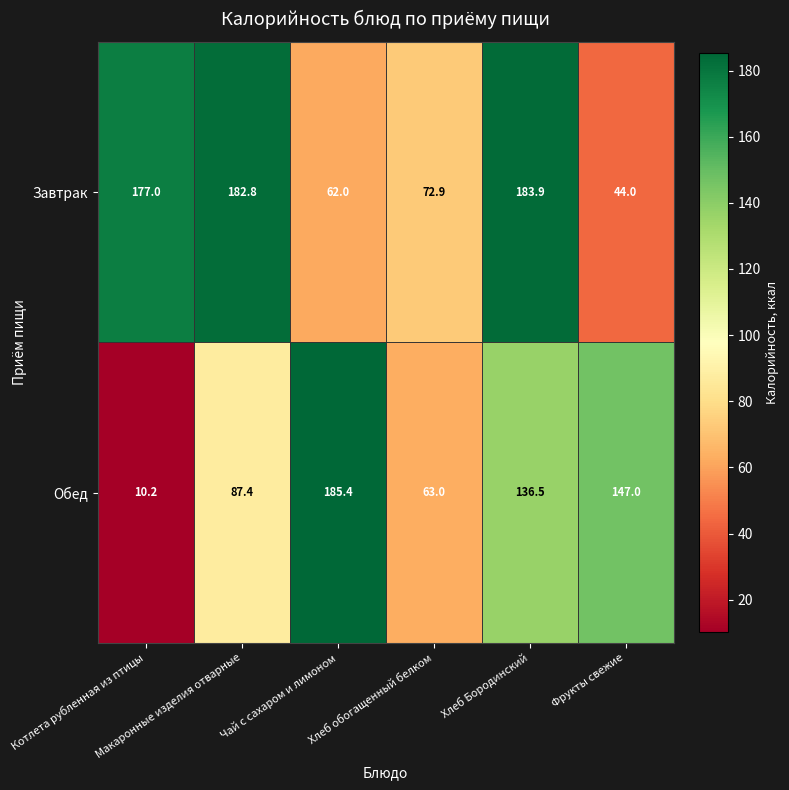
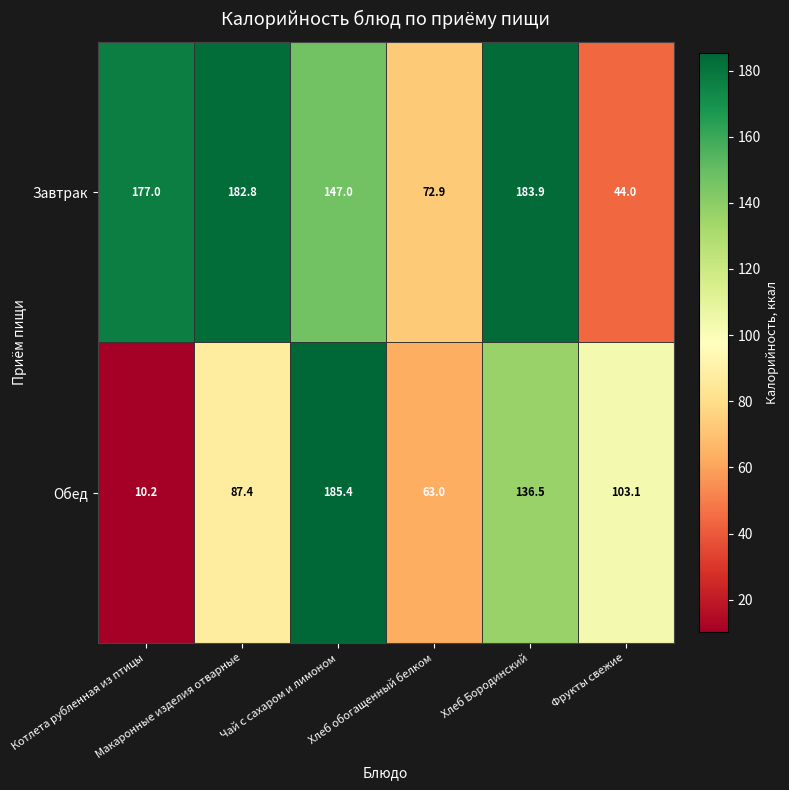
Завтрак, Чай с сахаром и лимоном: 62.0 -> 147.0
Обед, Фрукты свежие: 147.0 -> 103.1
